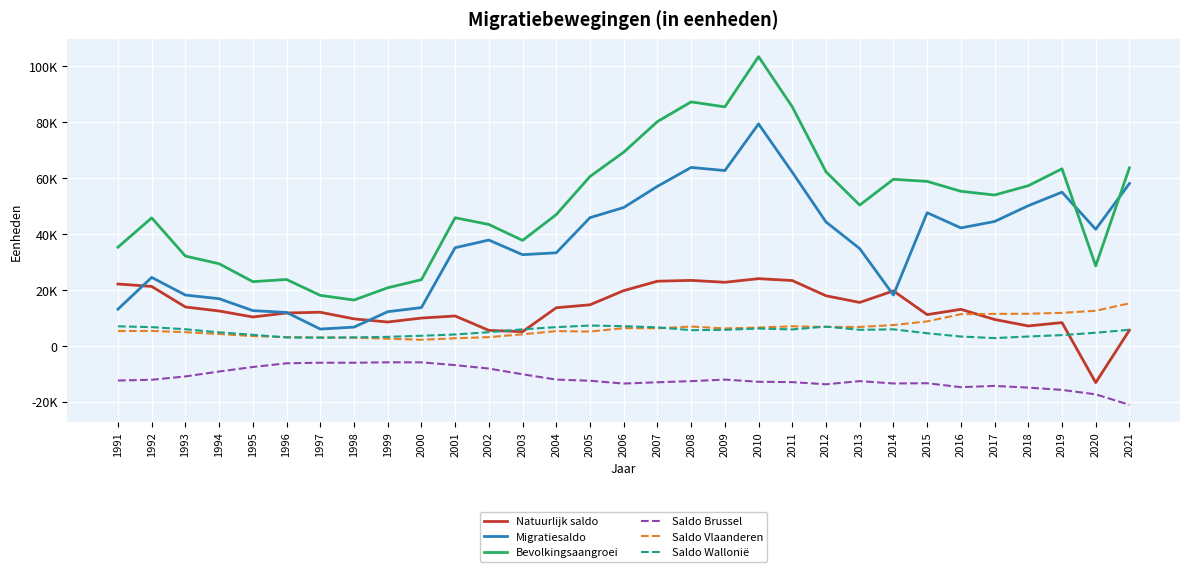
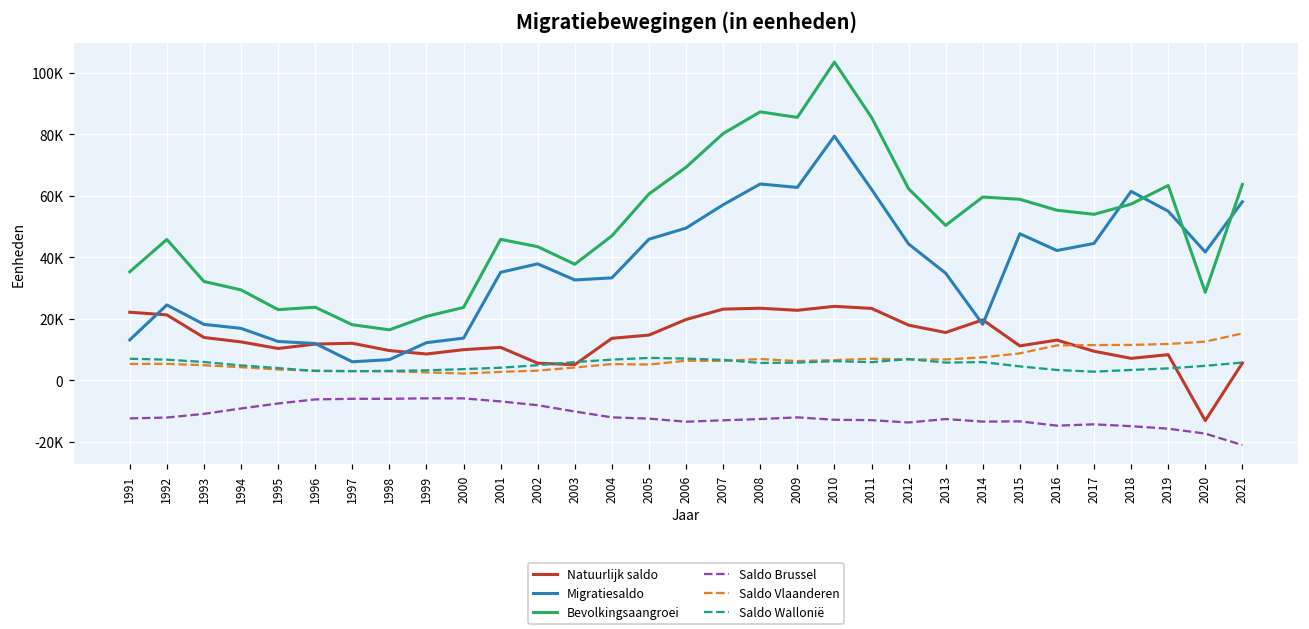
Migratiesaldo, 2018: 50000 -> 61000
